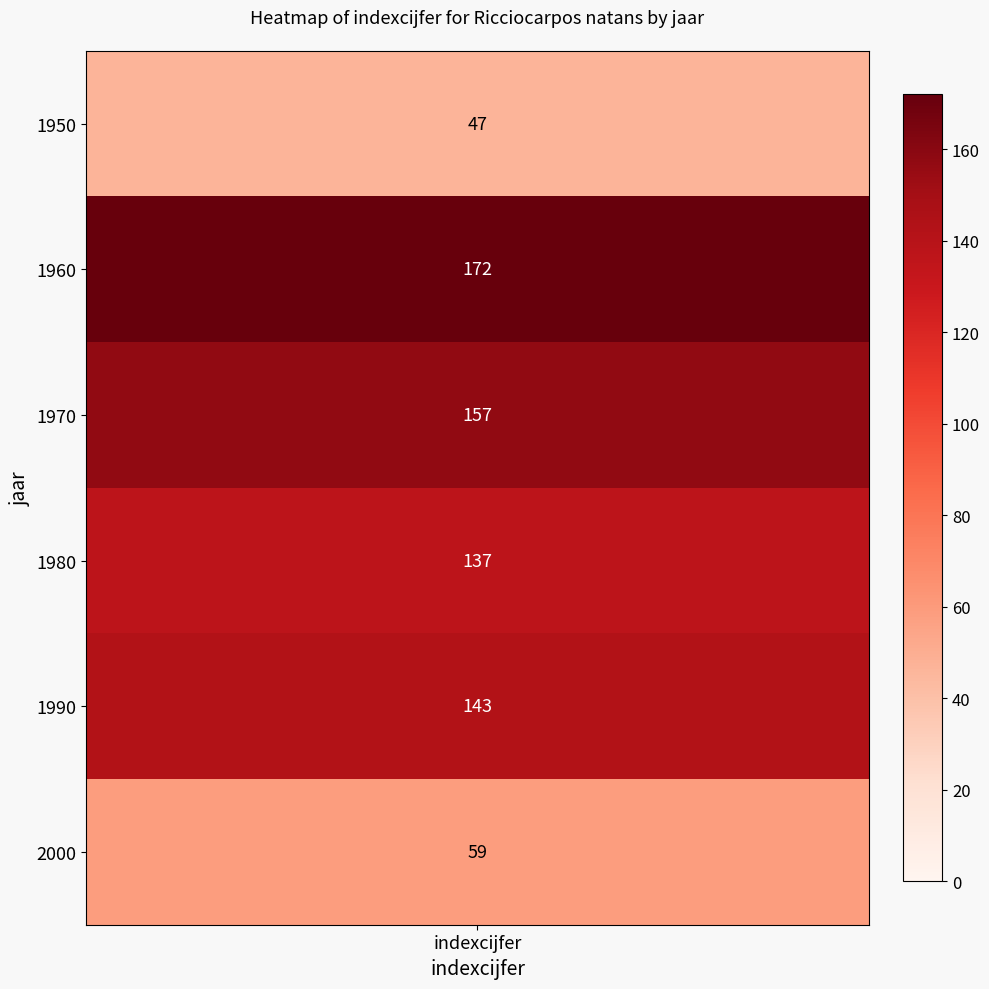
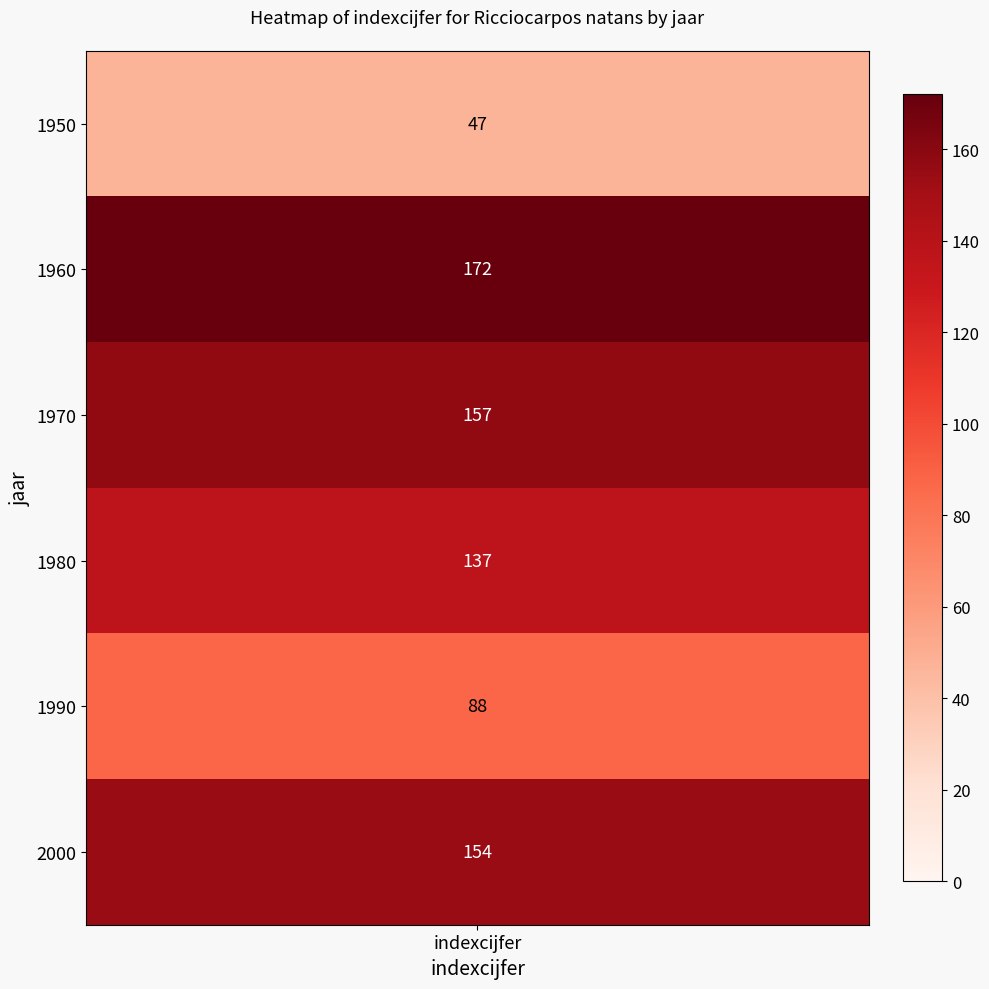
1990, indexcijfer: 143 -> 88
2000, indexcijfer: 59 -> 154
